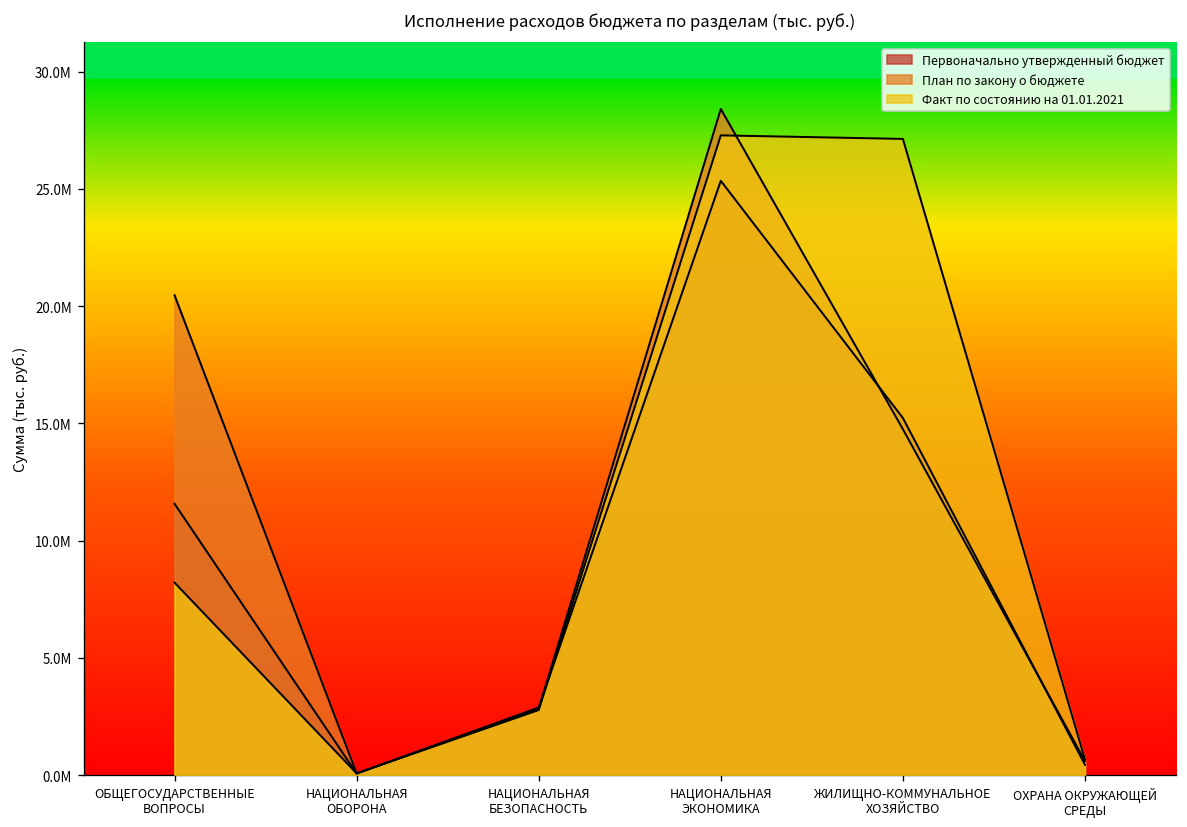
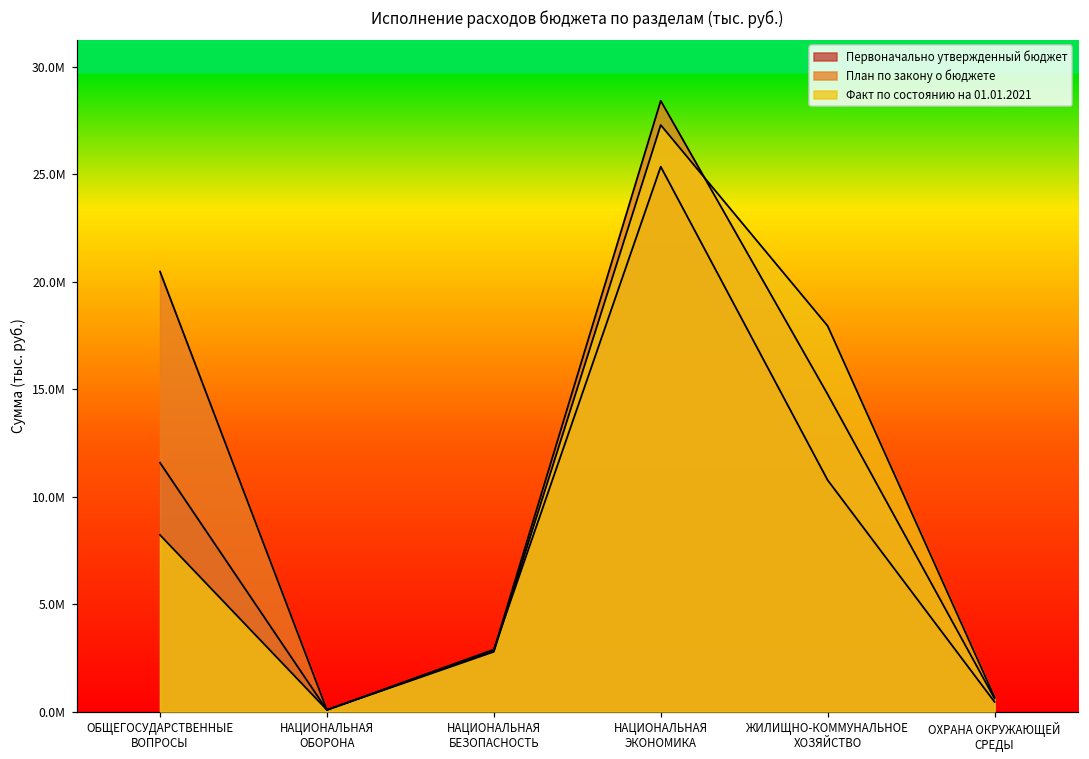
Первоначально утвержденный бюджет, ЖИЛИЩНО-КОММУНАЛЬНОЕ ХОЗЯЙСТВО: 15200000 -> 10800000
Факт по состоянию на 01.01.2021, ЖИЛИЩНО-КОММУНАЛЬНОЕ ХОЗЯЙСТВО: 27100000 -> 17900000
